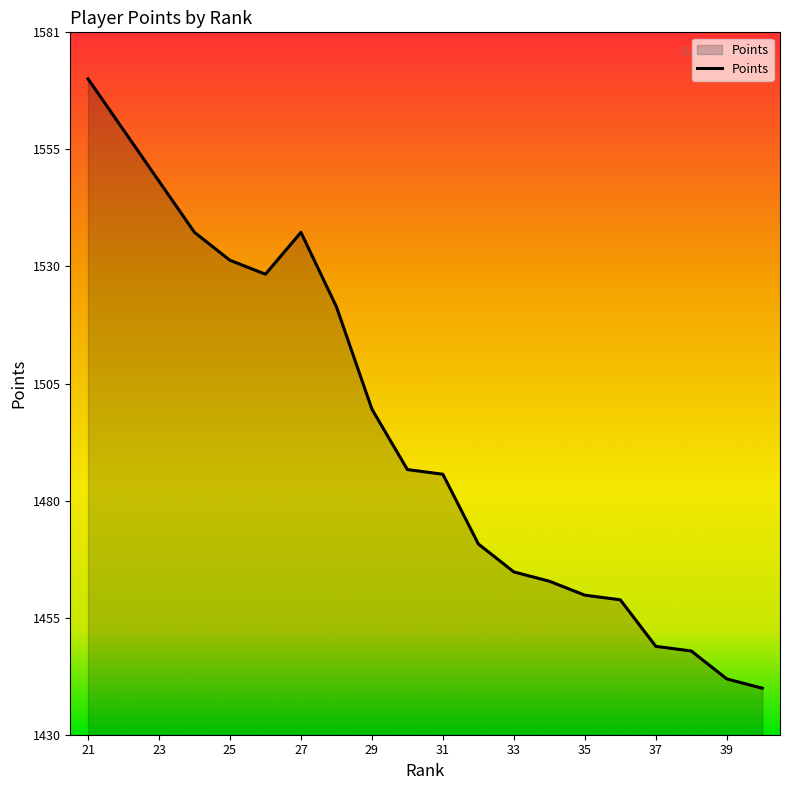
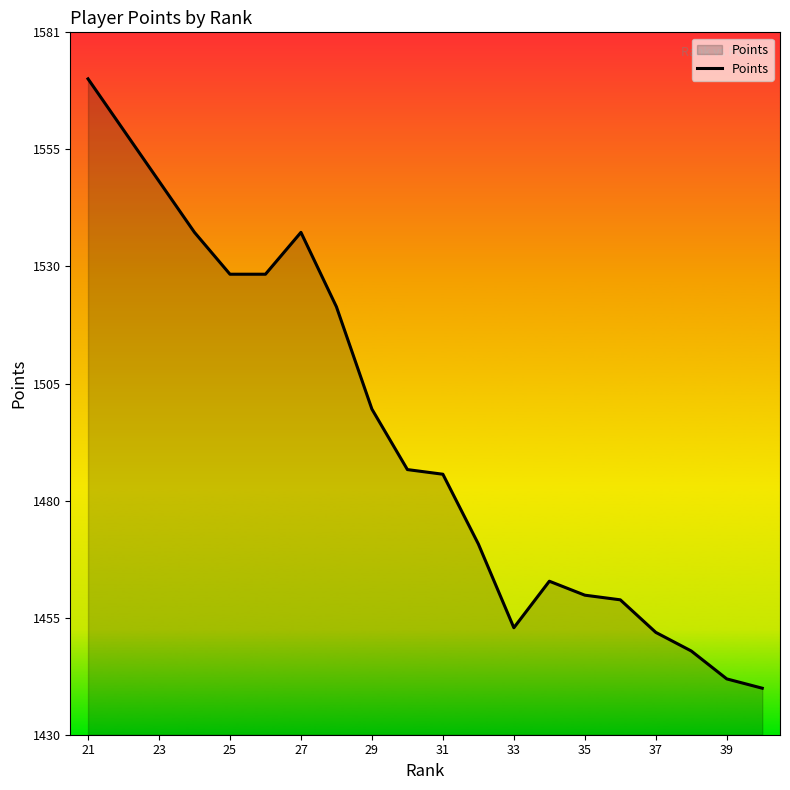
25: 1532 -> 1529
33: 1465 -> 1453
37: 1449 -> 1452
